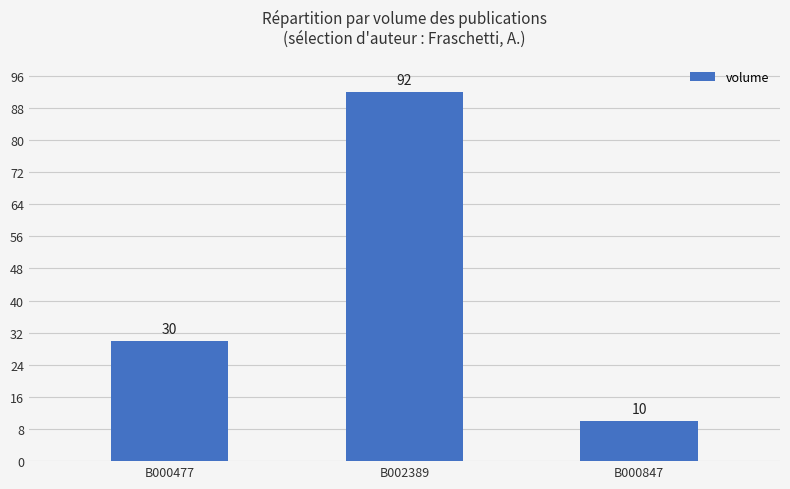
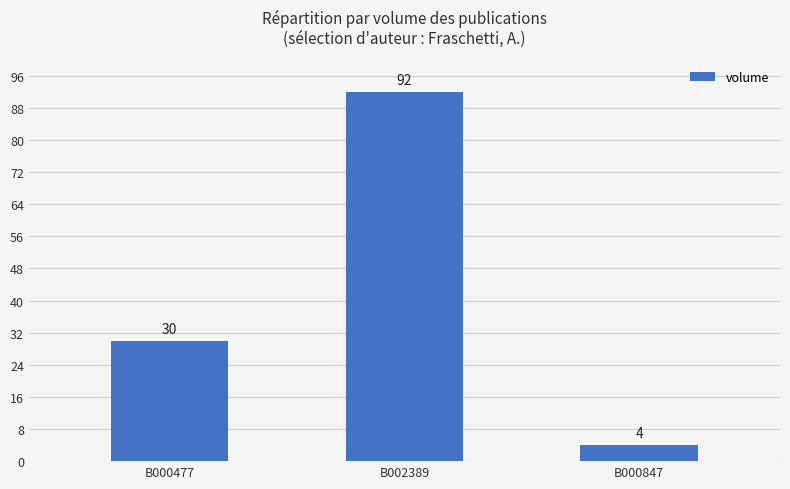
B000847: 10 -> 4
